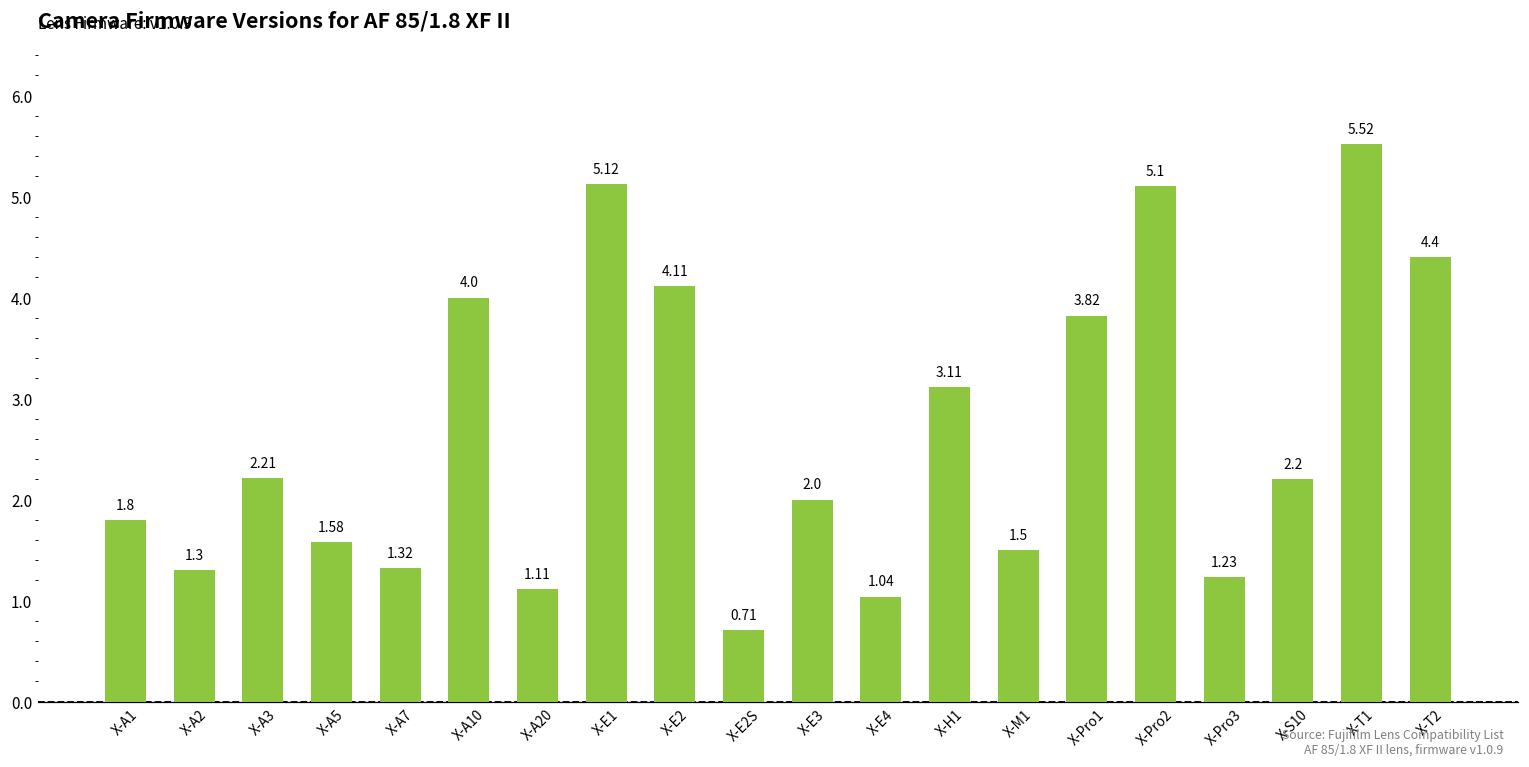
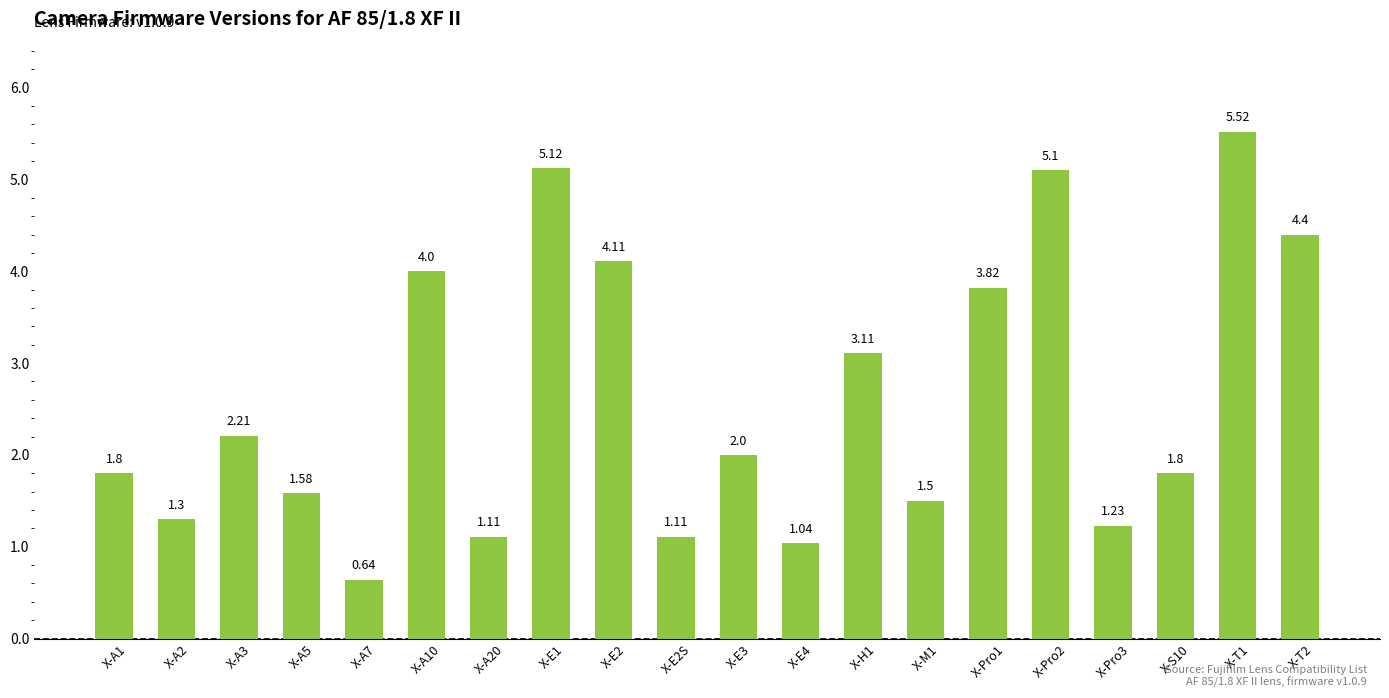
X-A7: 1.32 -> 0.64
X-E2S: 0.71 -> 1.11
X-S10: 2.2 -> 1.8
